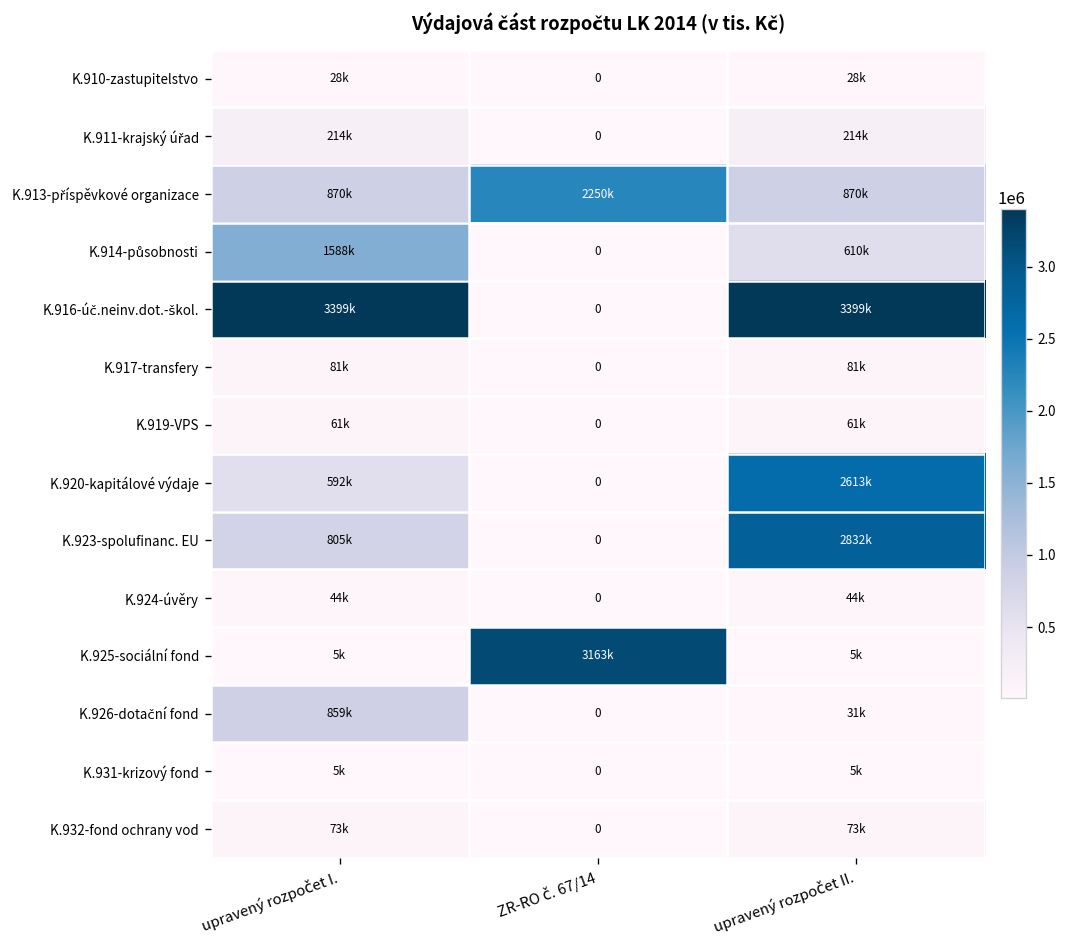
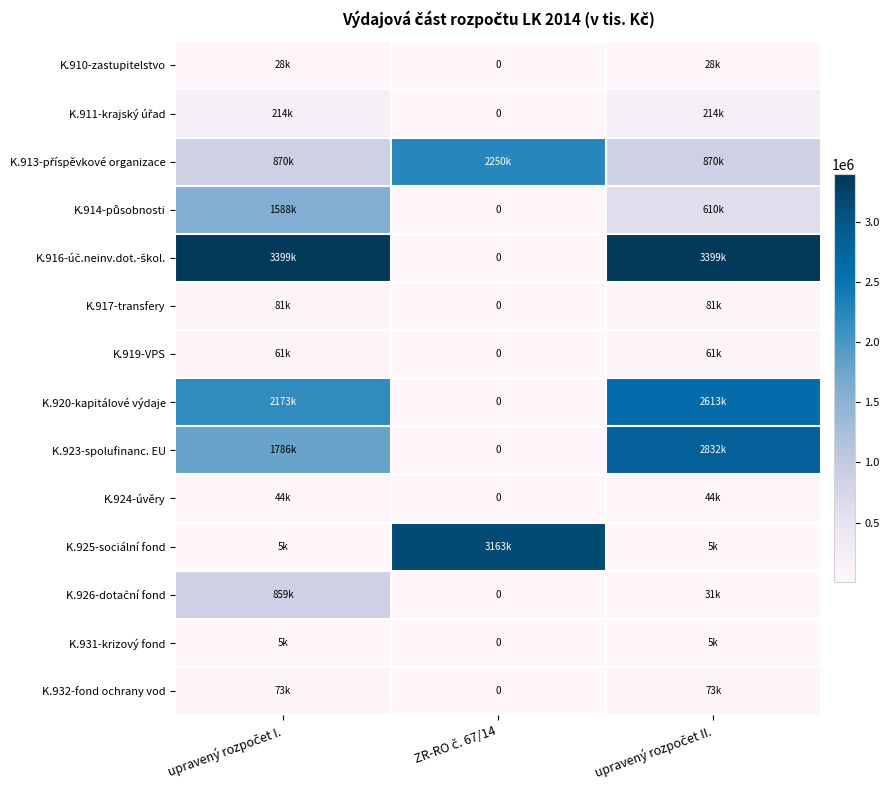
K.920-kapitálové výdaje, upravený rozpočet I.: 592k -> 2173k
K.923-spolufinanc. EU, upravený rozpočet I.: 805k -> 1786k
